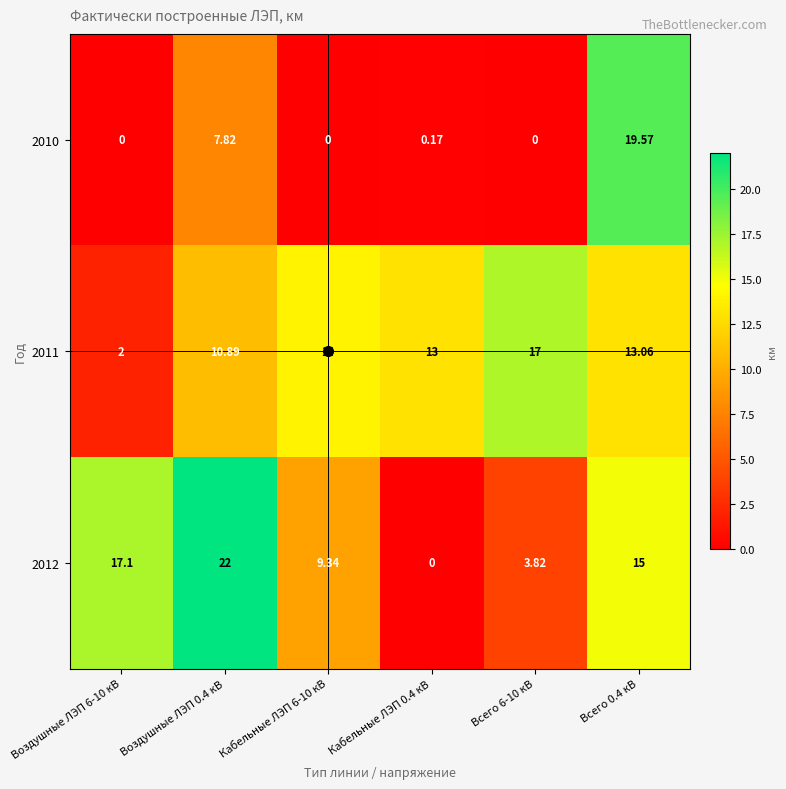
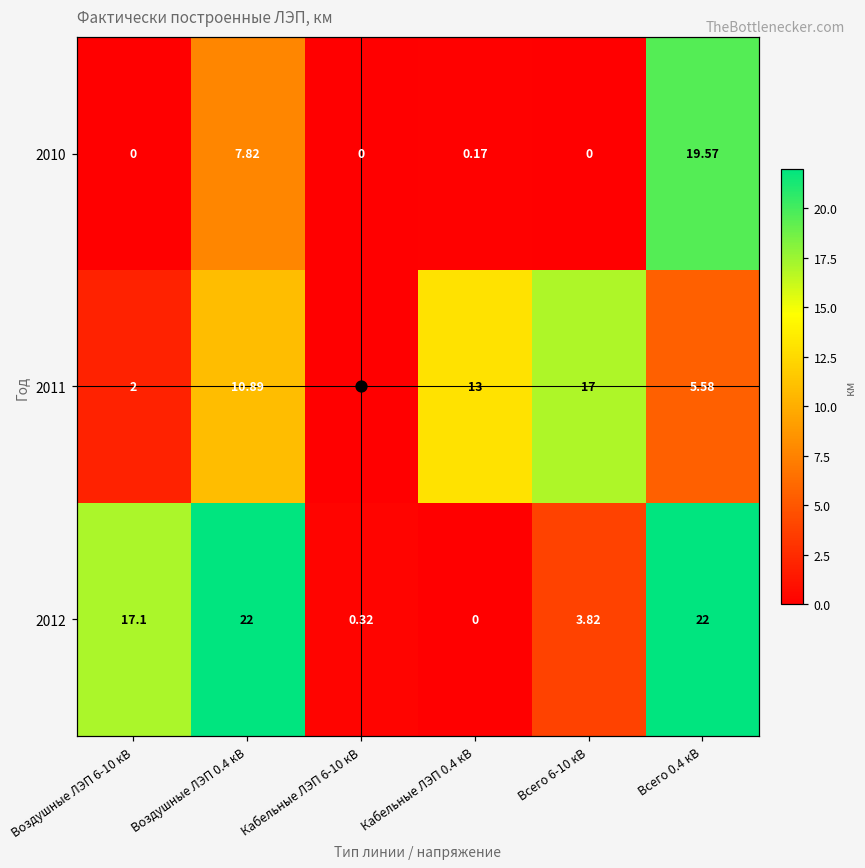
2011, Кабельные ЛЭП 6-10 кВ: 14 -> 0
2011, Всего 0.4 кВ: 13.06 -> 5.58
2012, Кабельные ЛЭП 6-10 кВ: 9.34 -> 0.32
2012, Всего 0.4 кВ: 15 -> 22
